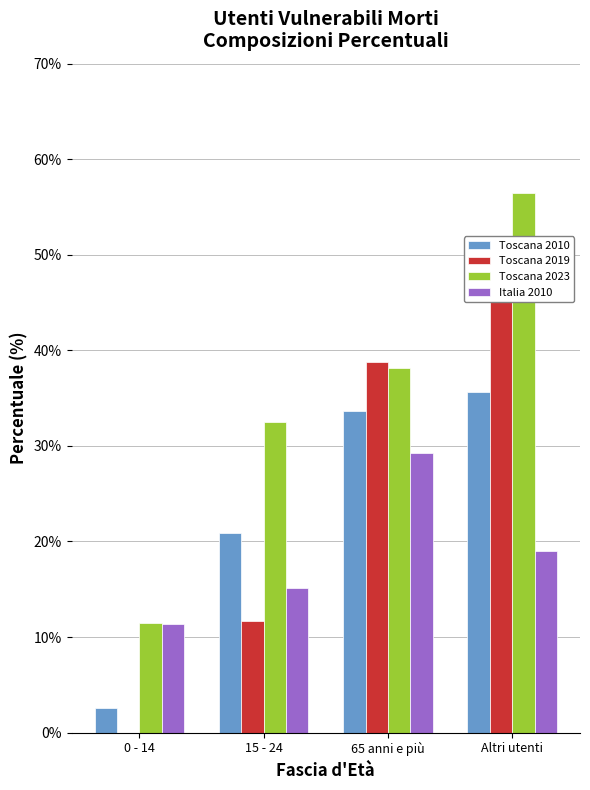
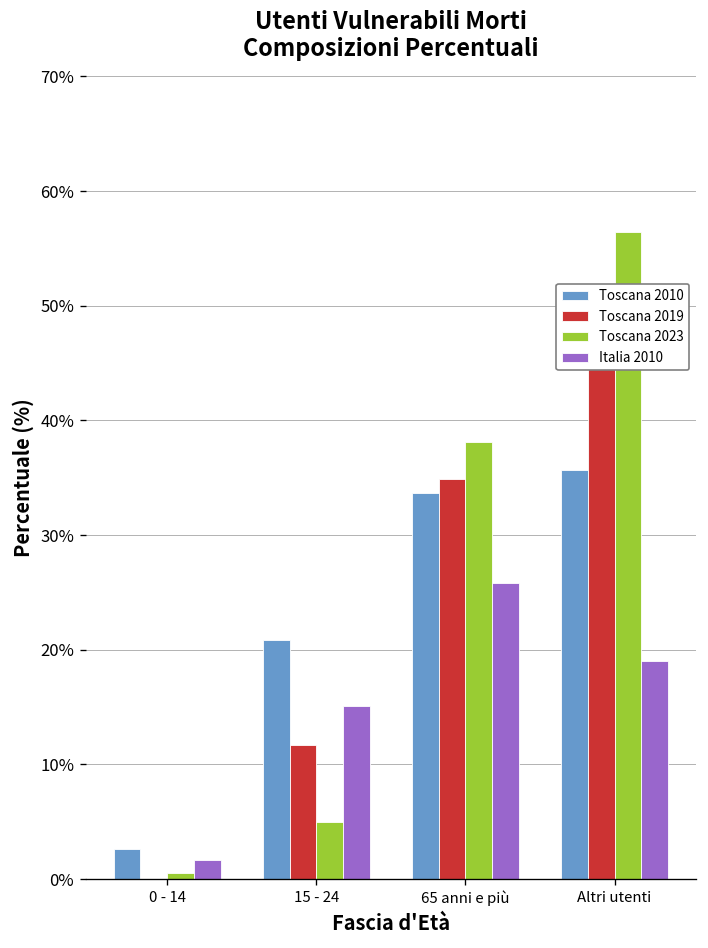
Toscana 2023, 0 - 14: 11% -> 0%
Italia 2010, 0 - 14: 11% -> 2%
Toscana 2023, 15 - 24: 32% -> 5%
Toscana 2019, 65 anni e più: 39% -> 35%
Italia 2010, 65 anni e più: 29% -> 26%
